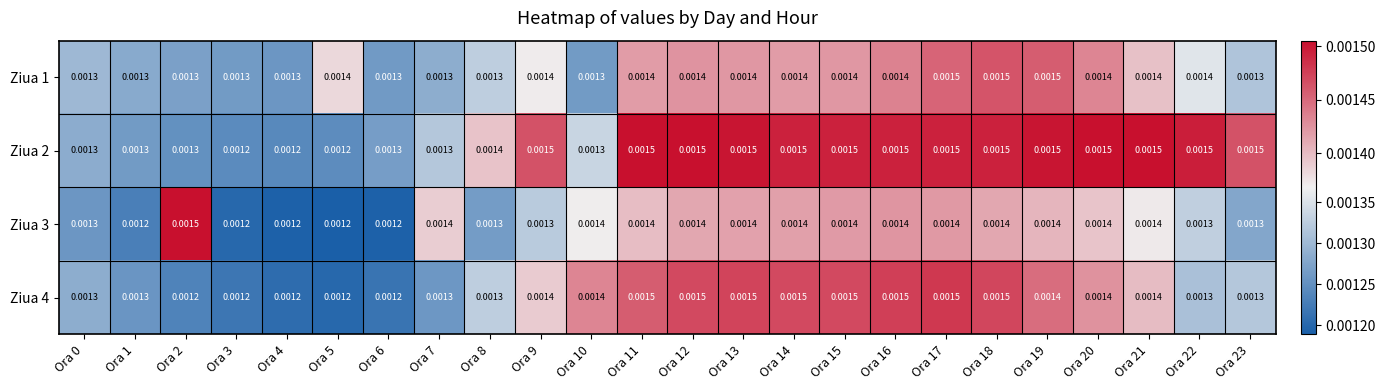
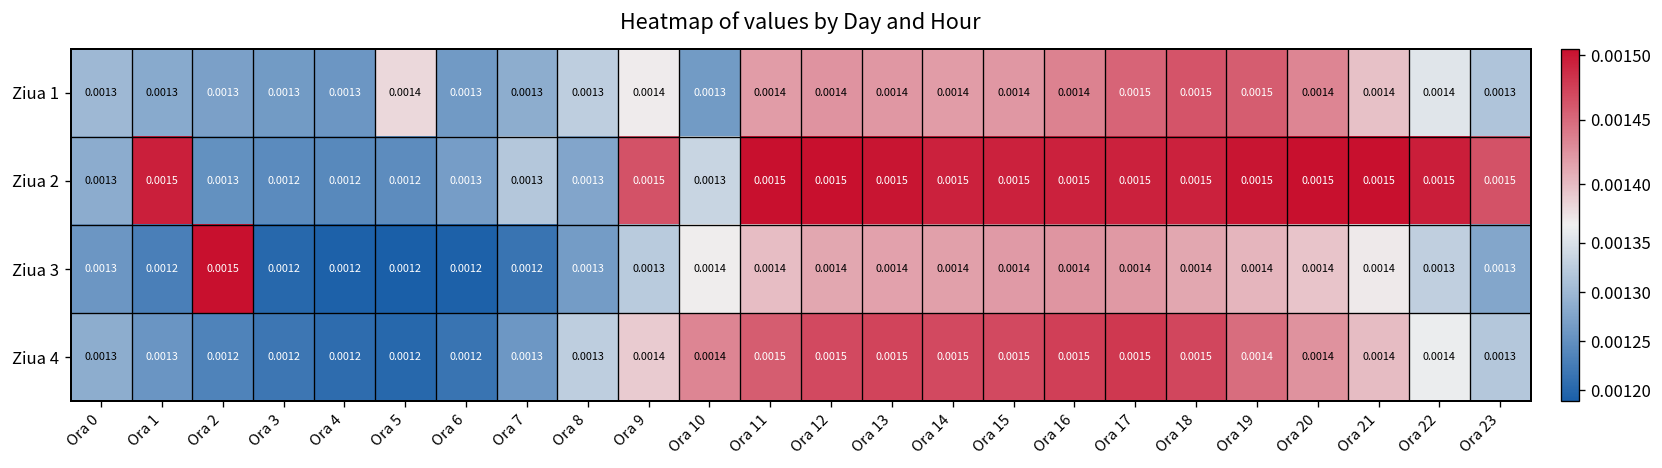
Ziua 2, Ora 1: 0.0013 -> 0.0015
Ziua 2, Ora 8: 0.0014 -> 0.0013
Ziua 3, Ora 7: 0.0014 -> 0.0012
Ziua 4, Ora 22: 0.0013 -> 0.0014
